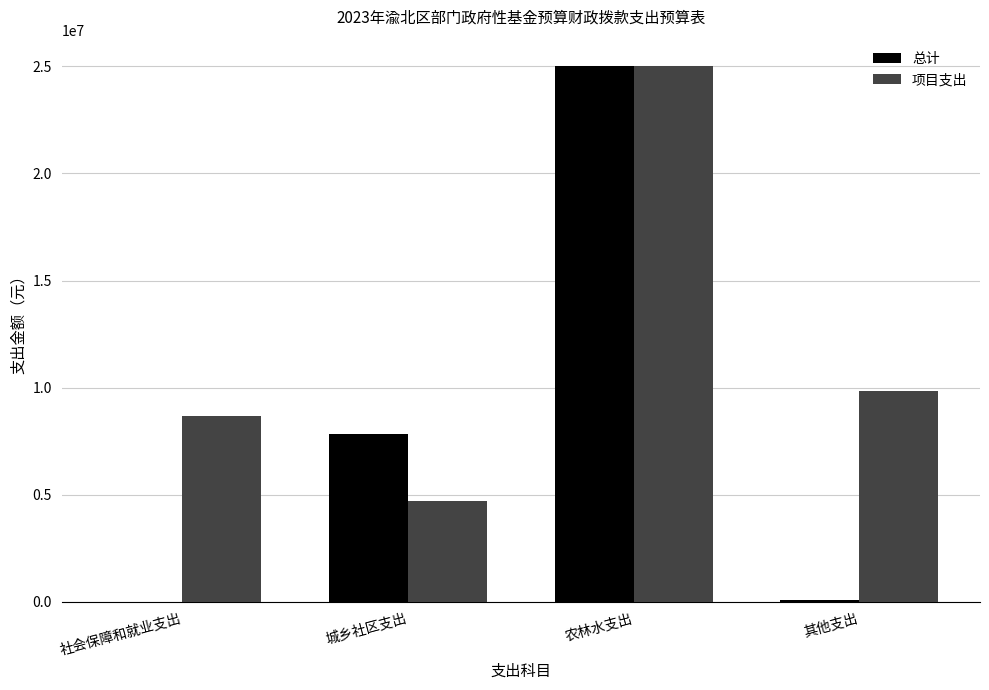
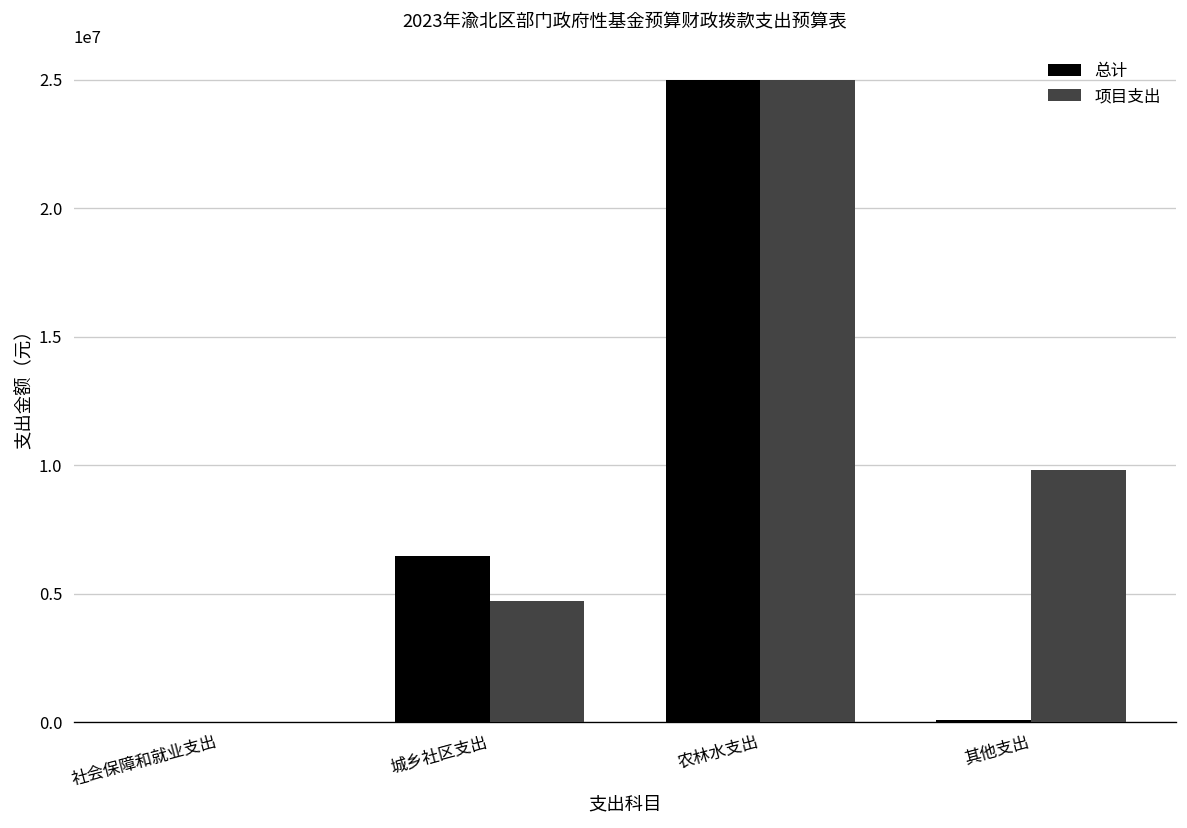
项目支出, 社会保障和就业支出: 8700000 -> 0
总计, 城乡社区支出: 7800000 -> 6500000
